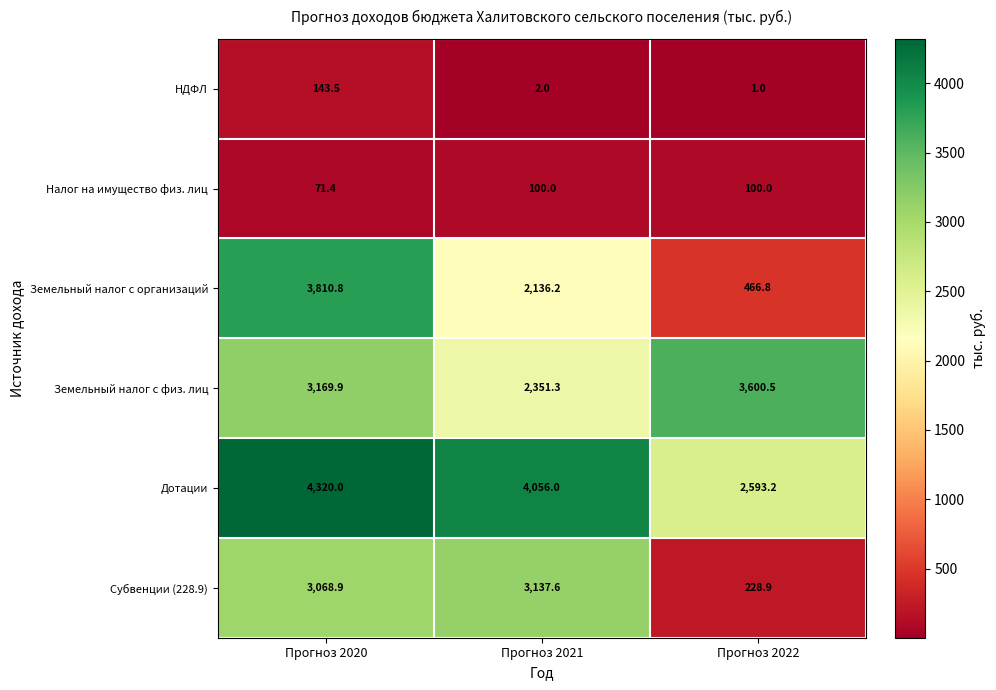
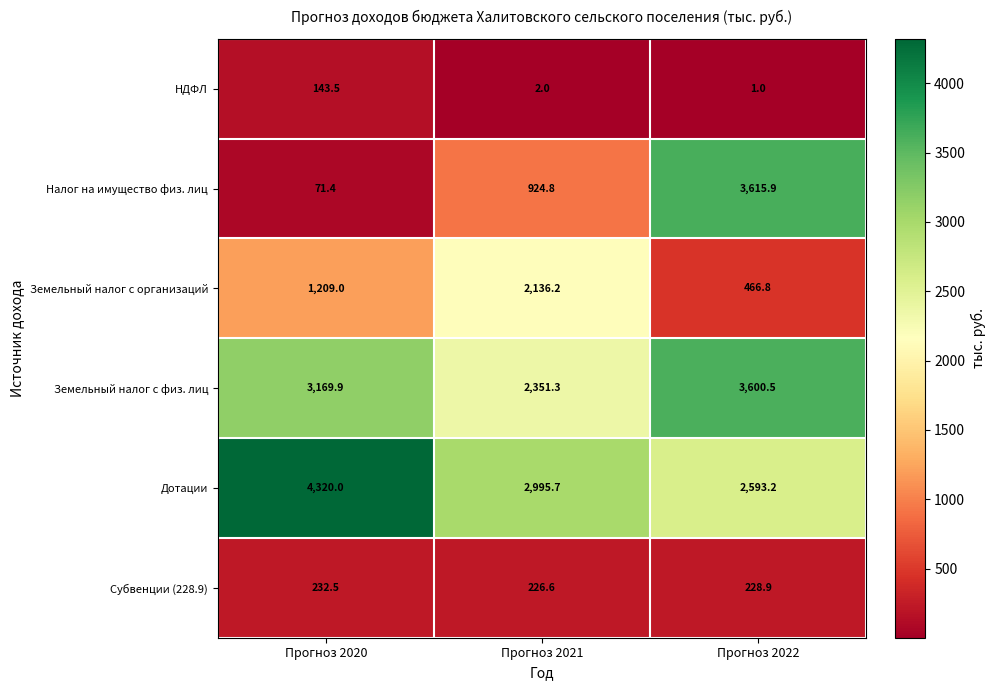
Налог на имущество физ. лиц, Прогноз 2021: 100.0 -> 924.8
Налог на имущество физ. лиц, Прогноз 2022: 100.0 -> 3,615.9
Земельный налог с организаций, Прогноз 2020: 3,810.8 -> 1,209.0
Дотации, Прогноз 2021: 4,056.0 -> 2,995.7
Субвенции (228.9), Прогноз 2020: 3,068.9 -> 232.5
Субвенции (228.9), Прогноз 2021: 3,137.6 -> 226.6
